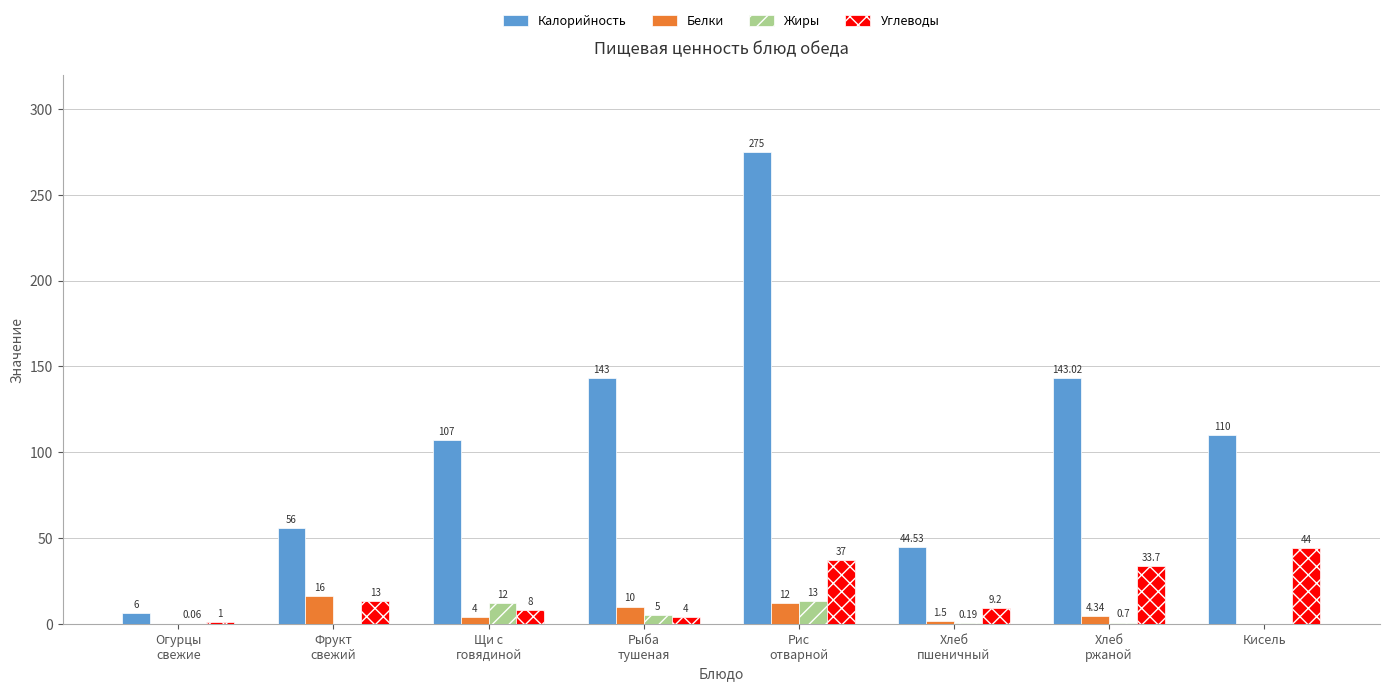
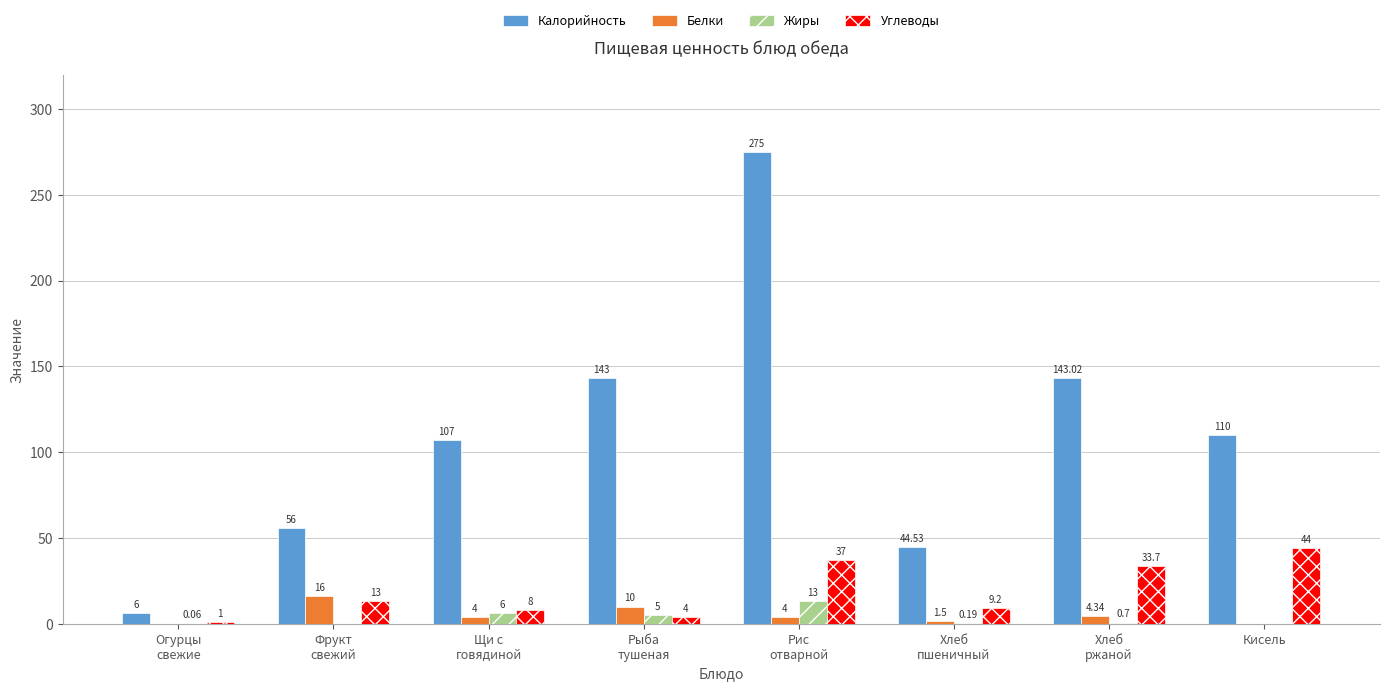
Жиры, Щи с говядиной: 12 -> 6
Белки, Рис отварной: 12 -> 4
